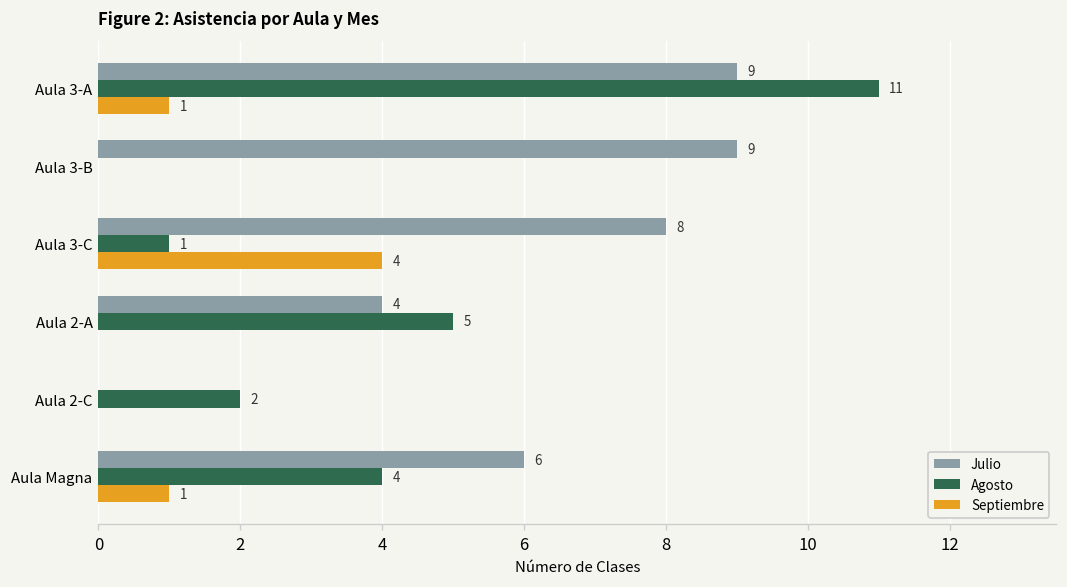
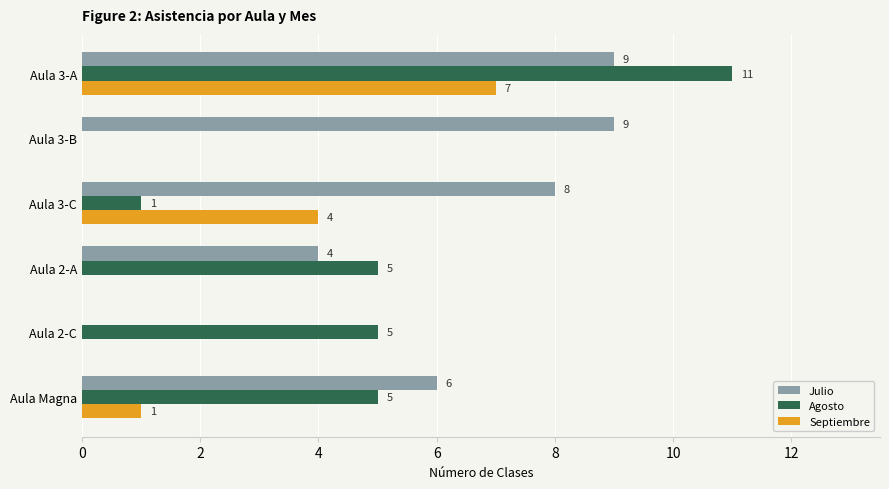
Septiembre, Aula 3-A: 1 -> 7
Agosto, Aula 2-C: 2 -> 5
Agosto, Aula Magna: 4 -> 5
